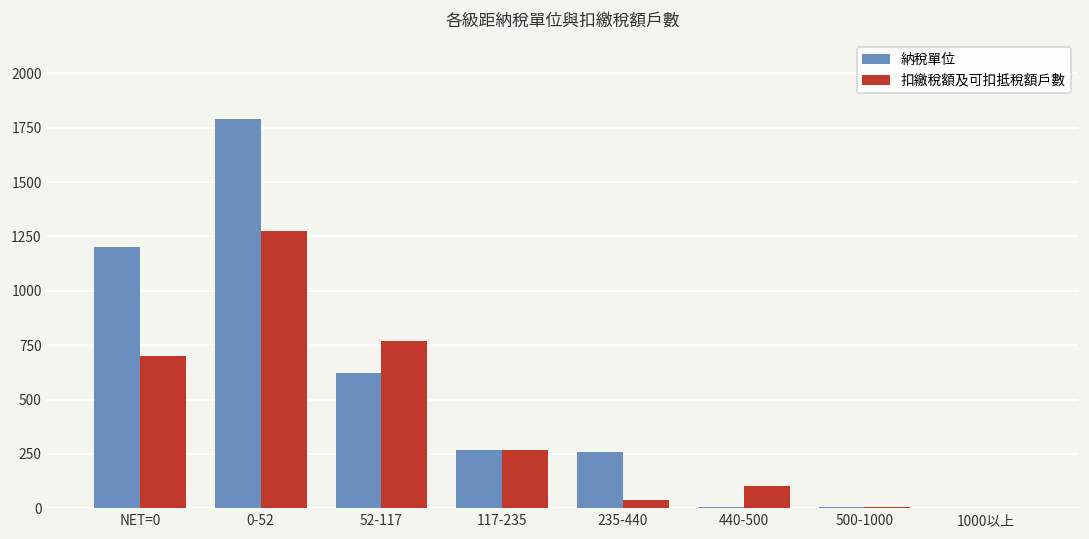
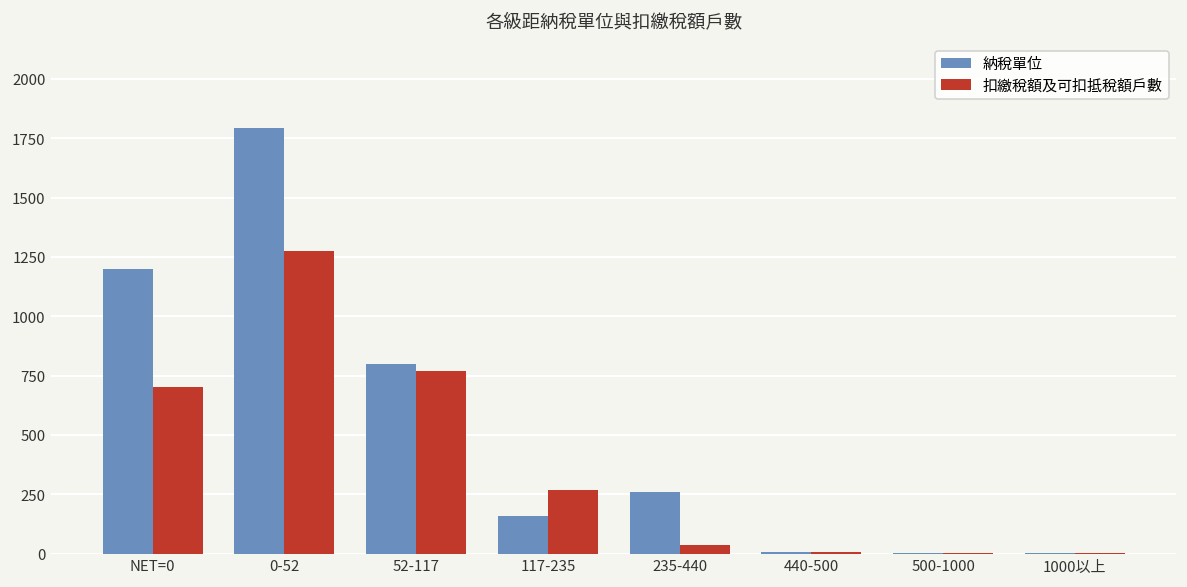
納稅單位, 52-117: 620 -> 800
納稅單位, 117-235: 270 -> 160
扣繳稅額及可扣抵稅額戶數, 440-500: 100 -> 10
